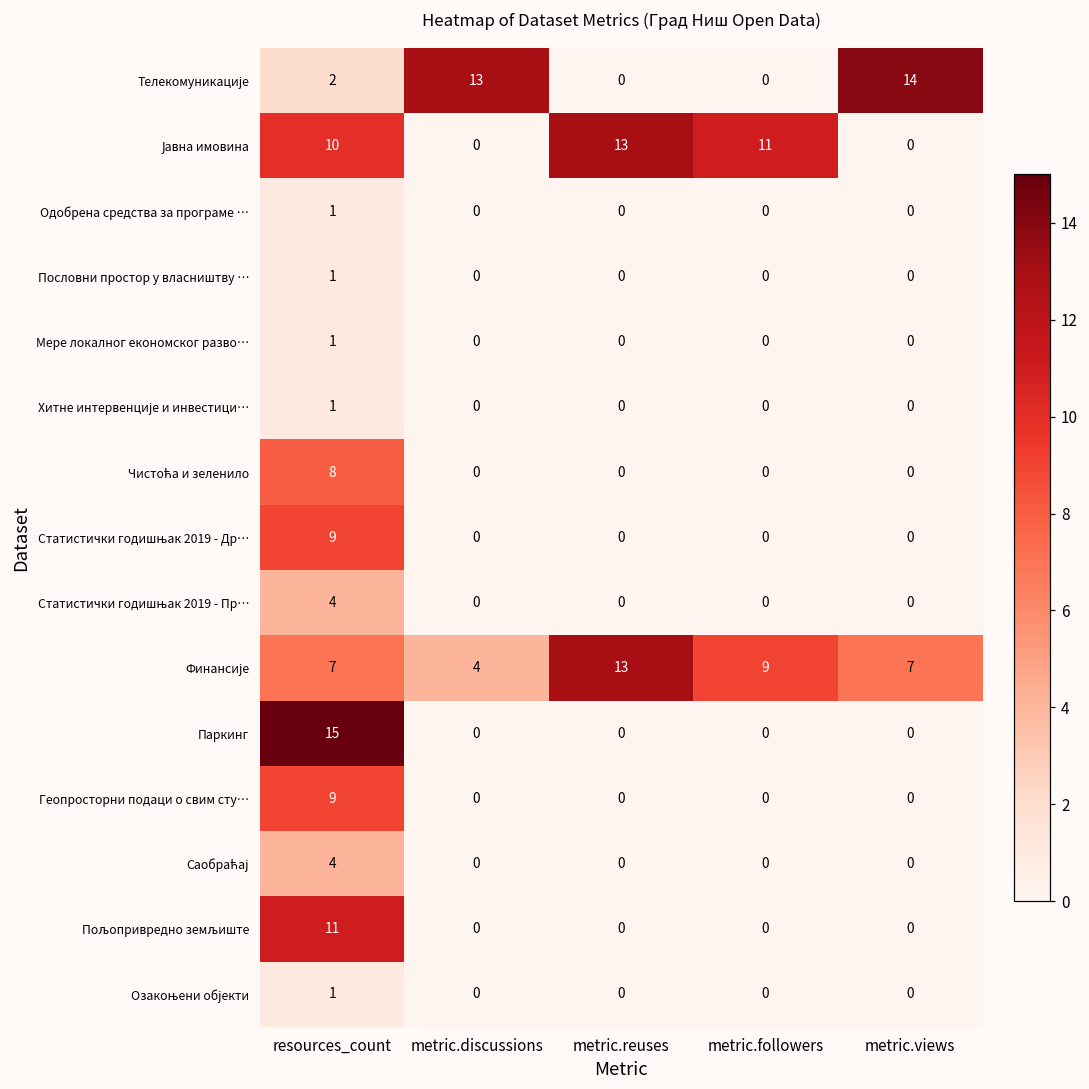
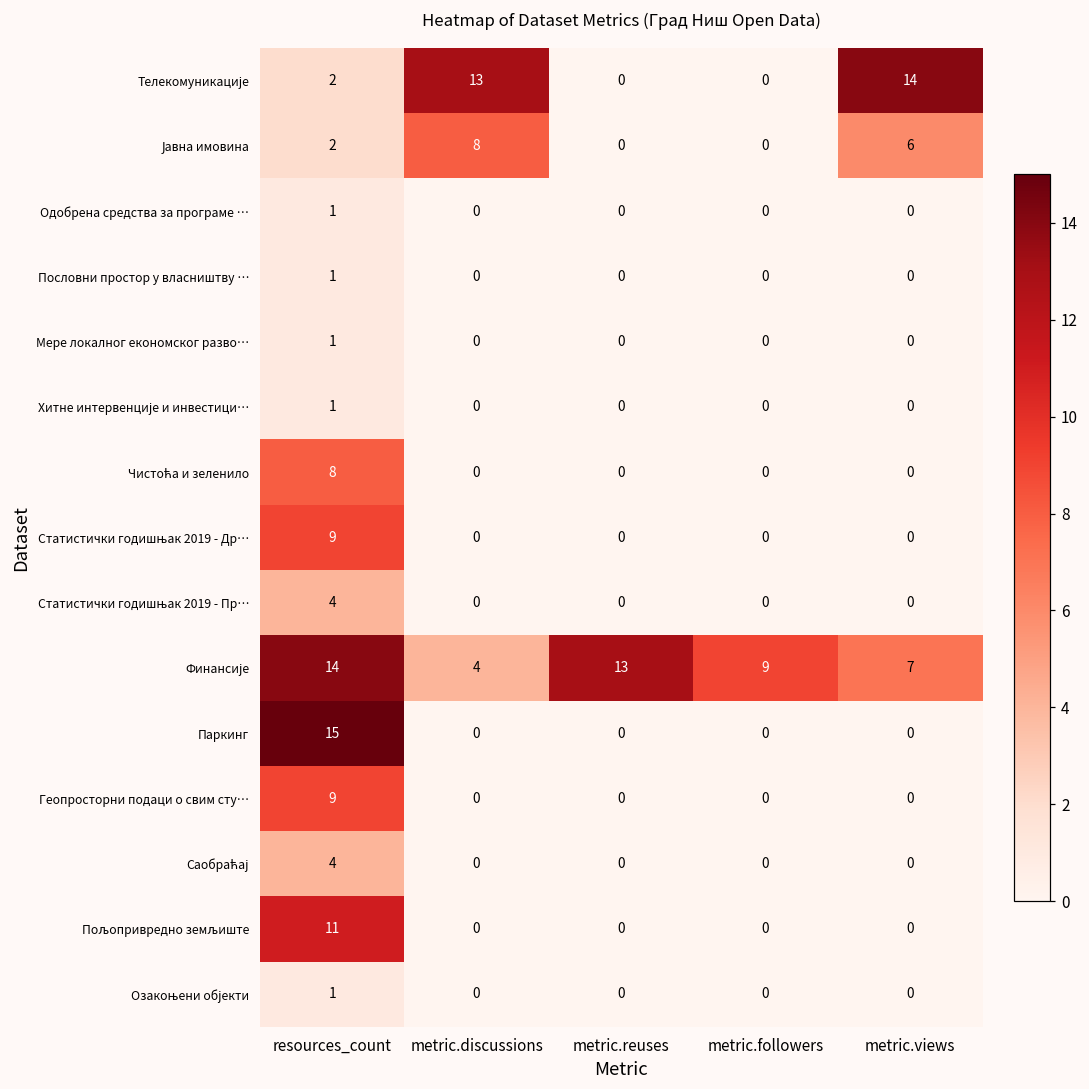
Јавна имовина, resources_count: 10 -> 2
Јавна имовина, metric.discussions: 0 -> 8
Јавна имовина, metric.reuses: 13 -> 0
Јавна имовина, metric.followers: 11 -> 0
Јавна имовина, metric.views: 0 -> 6
Финансије, resources_count: 7 -> 14
